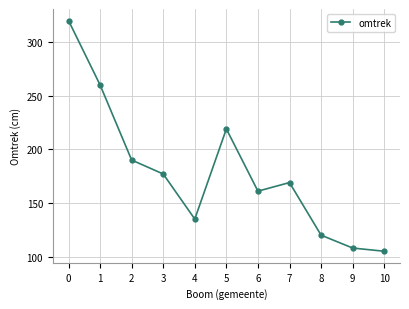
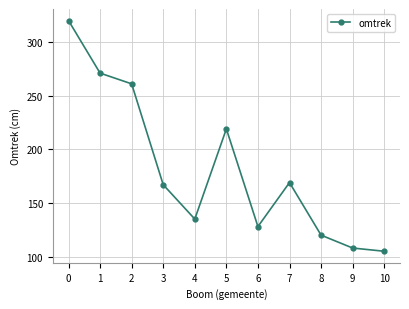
1: 260 -> 271
2: 190 -> 261
3: 177 -> 167
6: 161 -> 128
